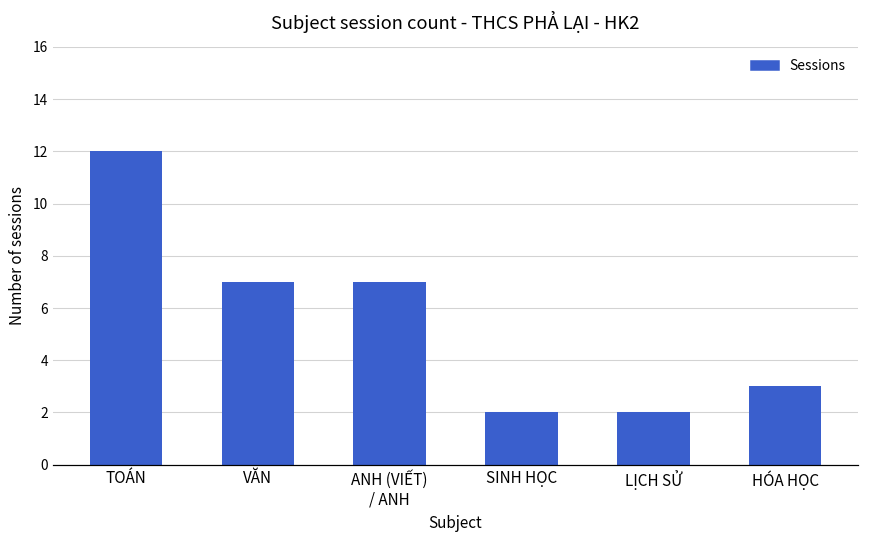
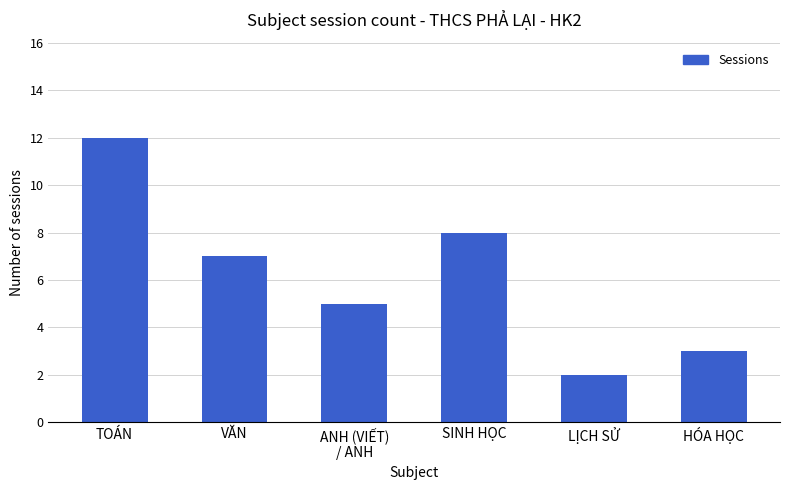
ANH (VIẾT) / ANH: 7 -> 5
SINH HỌC: 2 -> 8
